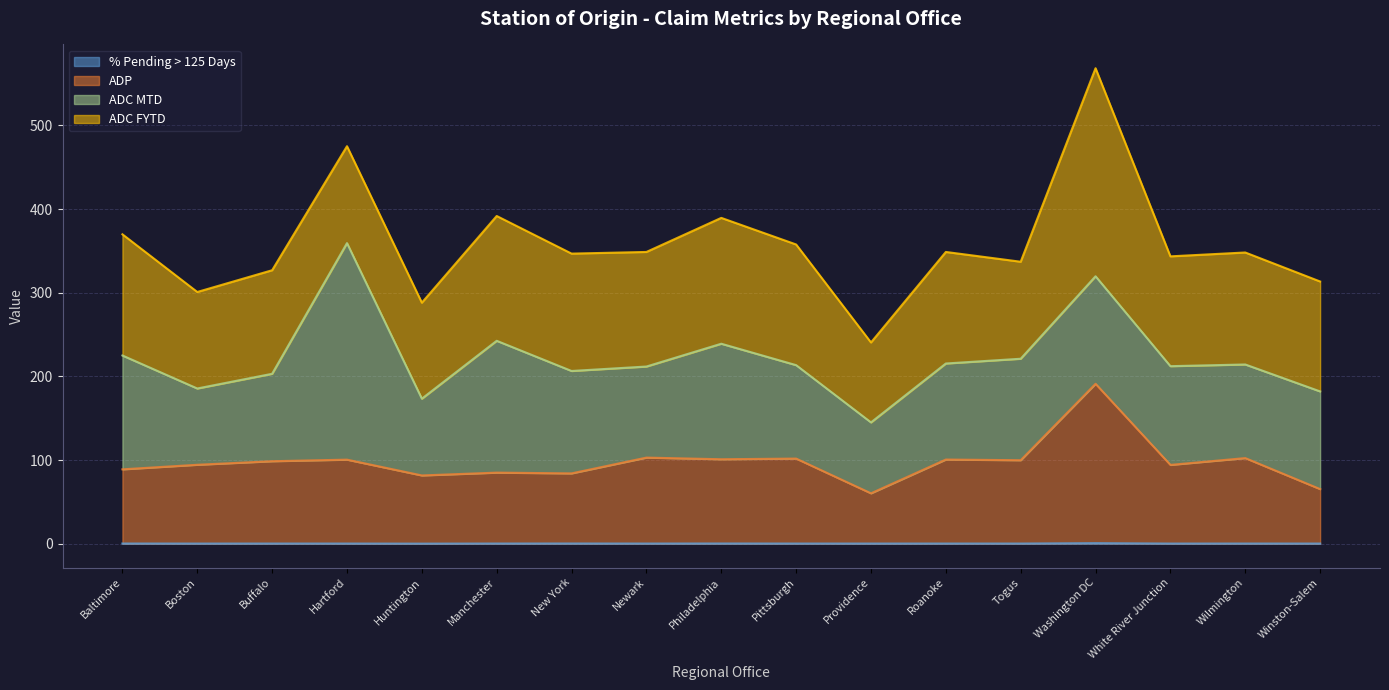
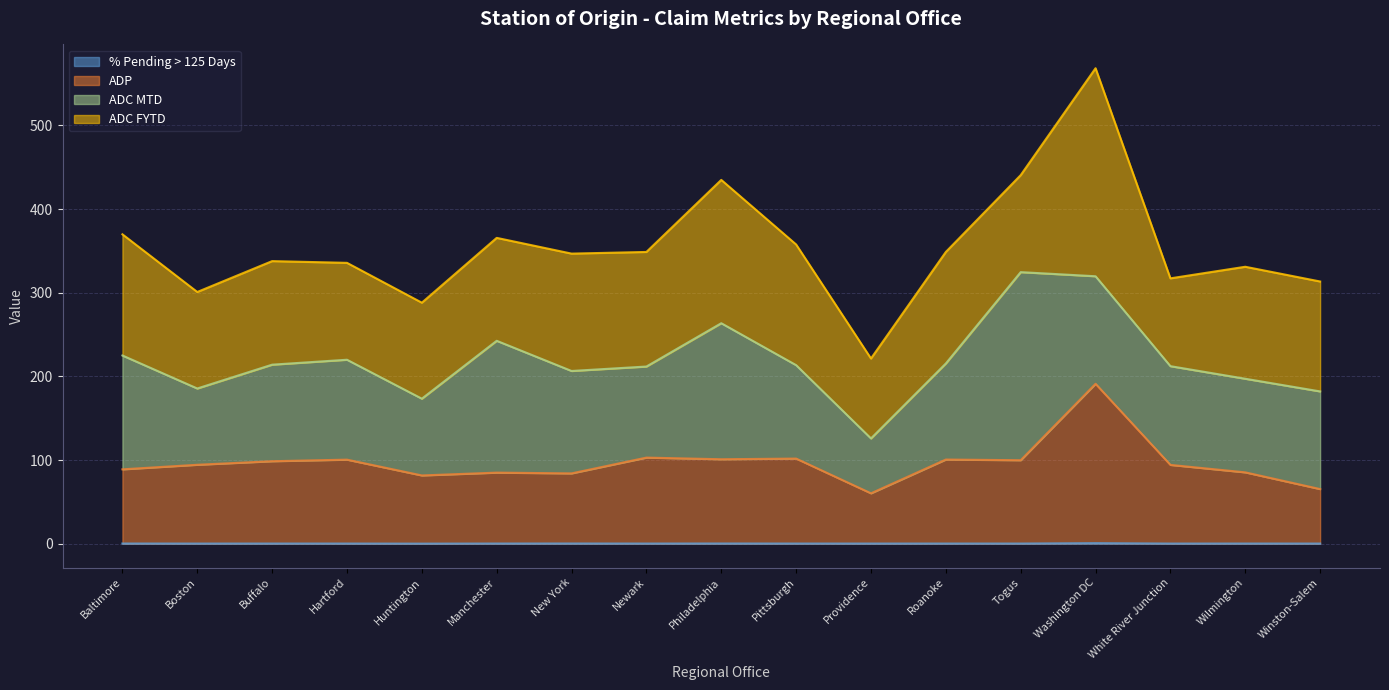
ADC MTD, Buffalo: 100 -> 120
ADC MTD, Hartford: 260 -> 120
ADC FYTD, Manchester: 150 -> 120
ADC MTD, Philadelphia: 140 -> 160
ADC FYTD, Philadelphia: 150 -> 170
ADC MTD, Providence: 80 -> 70
ADC MTD, Togus: 120 -> 220
ADC FYTD, White River Junction: 130 -> 100
ADP, Wilmington: 100 -> 90
